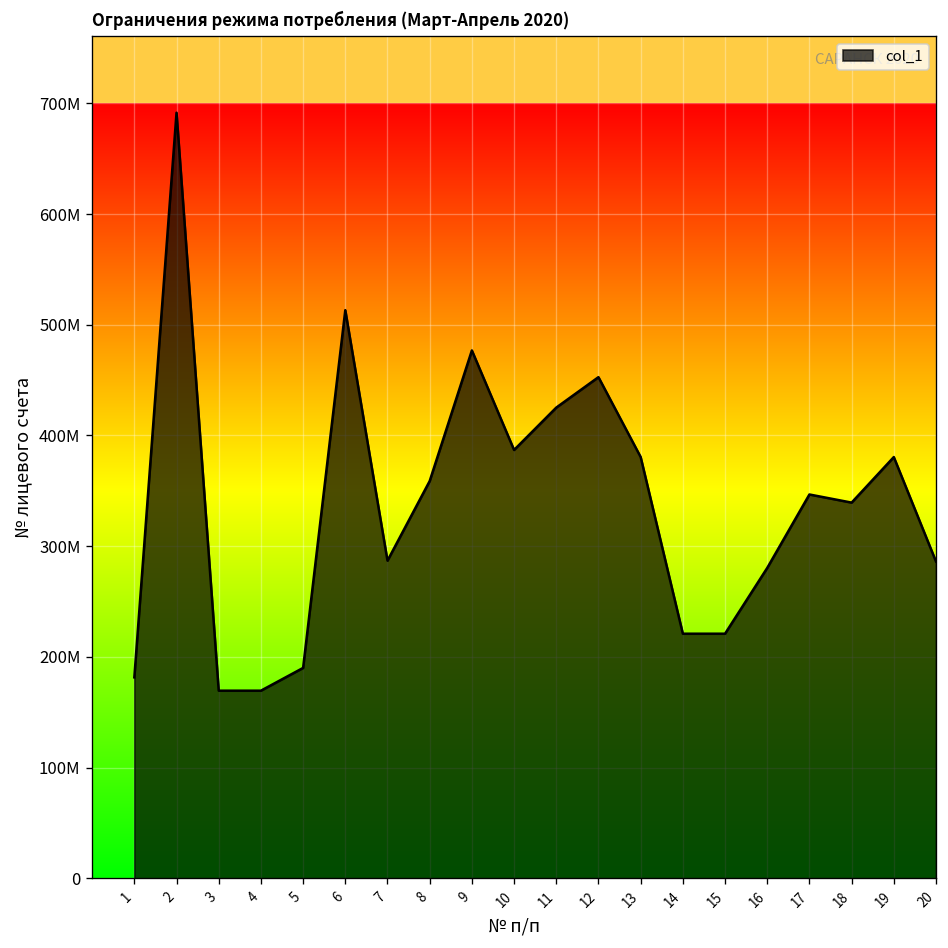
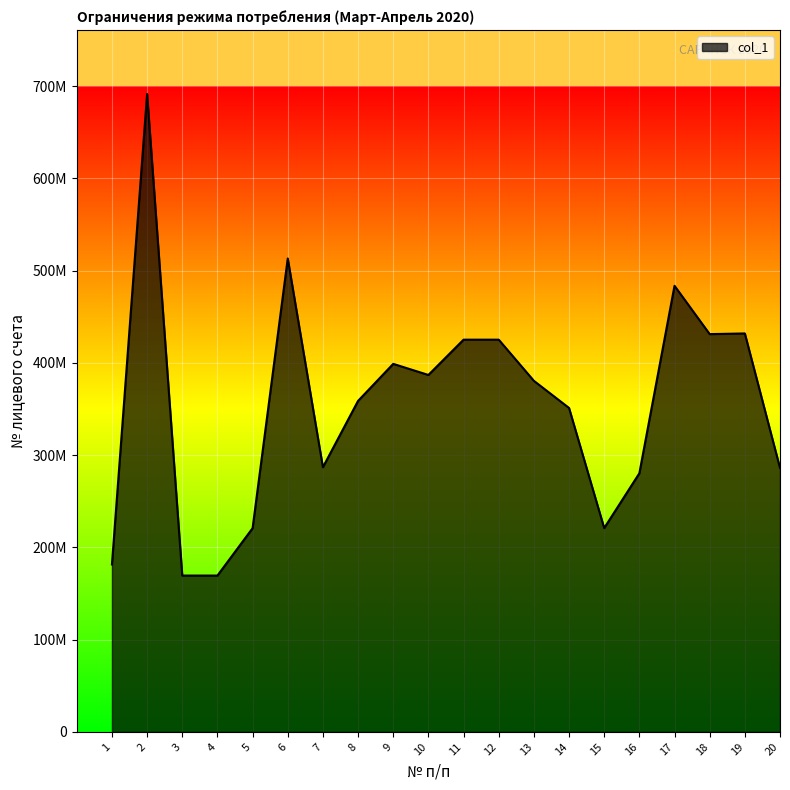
5: 190000000 -> 220000000
9: 480000000 -> 400000000
12: 450000000 -> 430000000
14: 220000000 -> 350000000
17: 350000000 -> 480000000
18: 340000000 -> 430000000
19: 380000000 -> 430000000
